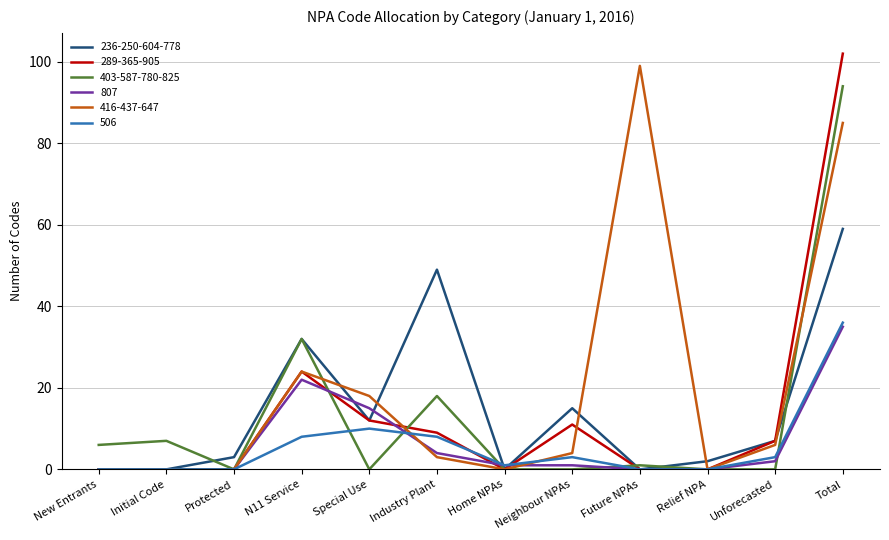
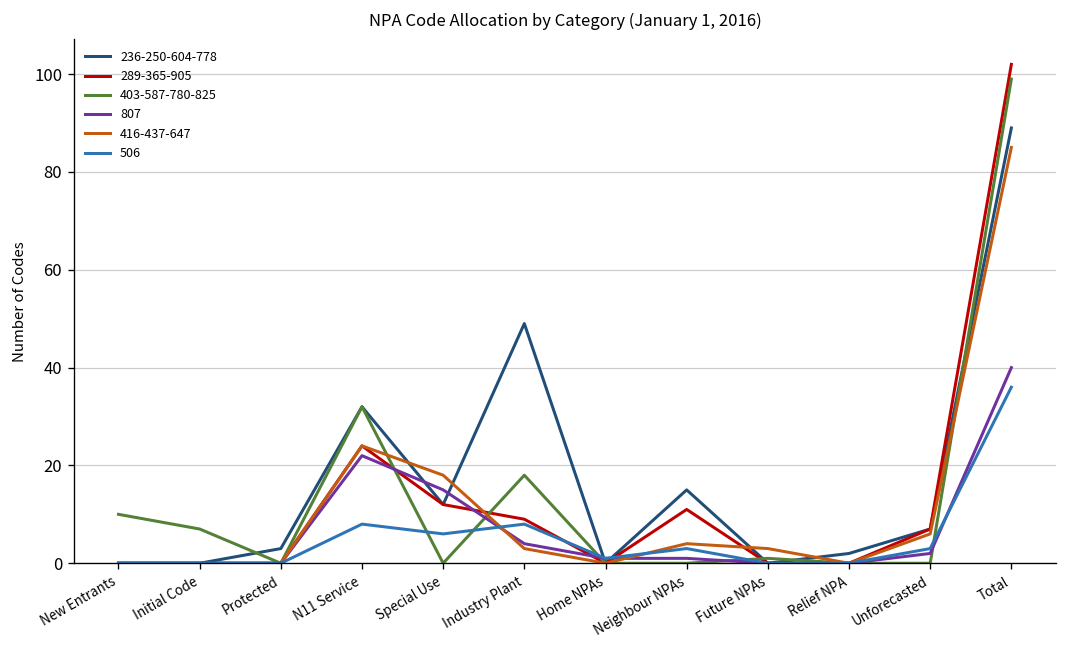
403-587-780-825, New Entrants: 6 -> 10
506, Special Use: 10 -> 6
416-437-647, Future NPAs: 99 -> 3
236-250-604-778, Total: 59 -> 89
403-587-780-825, Total: 94 -> 99
807, Total: 35 -> 40
